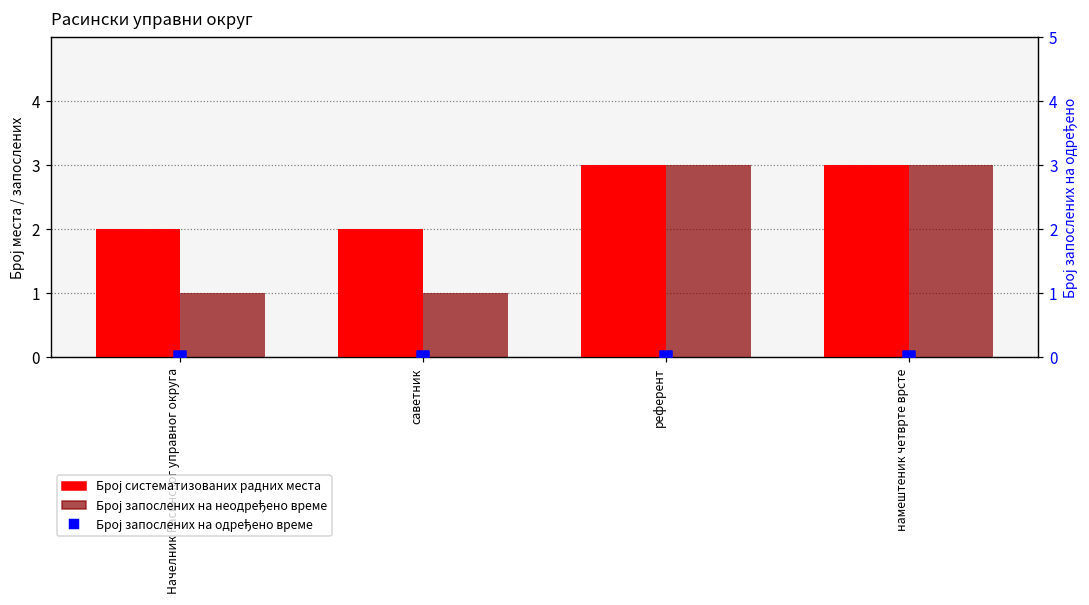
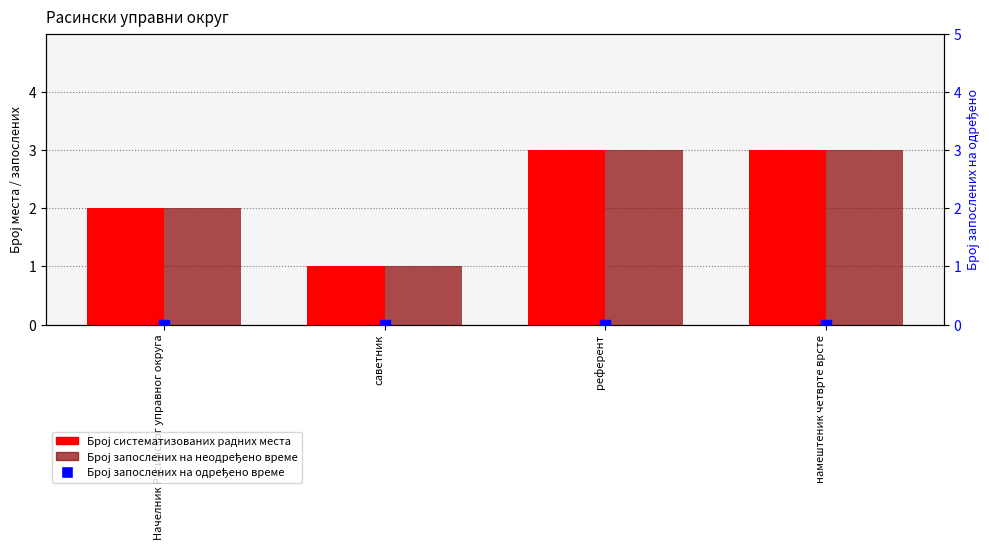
Број запослених на неодређено време, Начелник Расинског управног округа: 1 -> 2
Број систематизованих радних места, саветник: 2 -> 1
